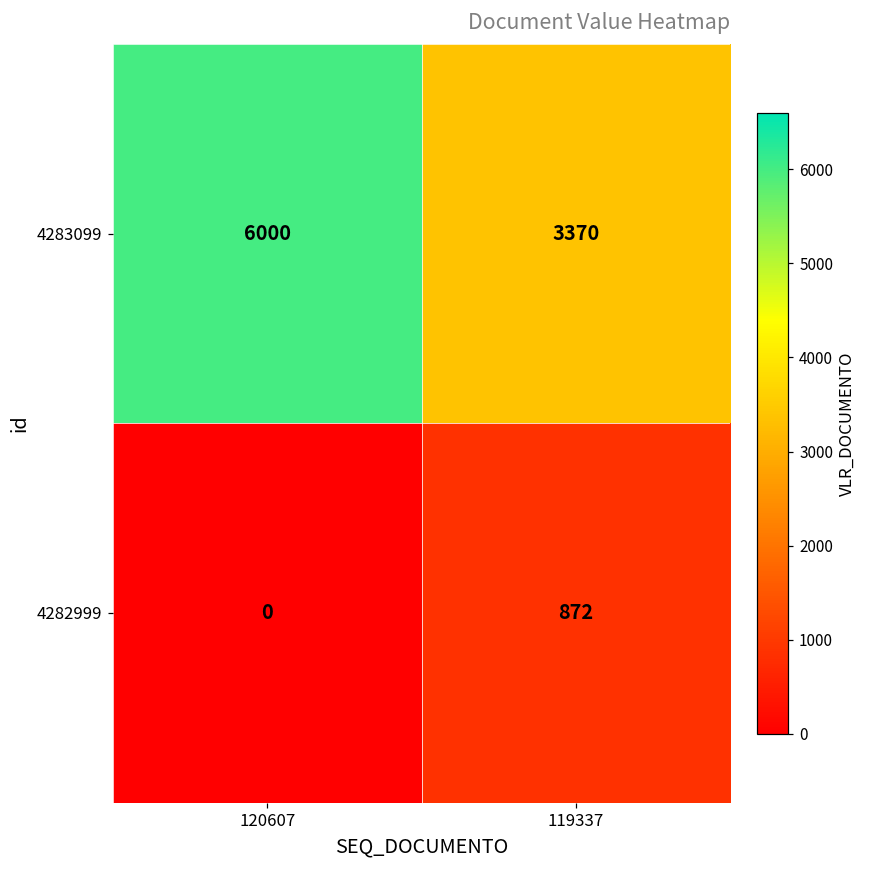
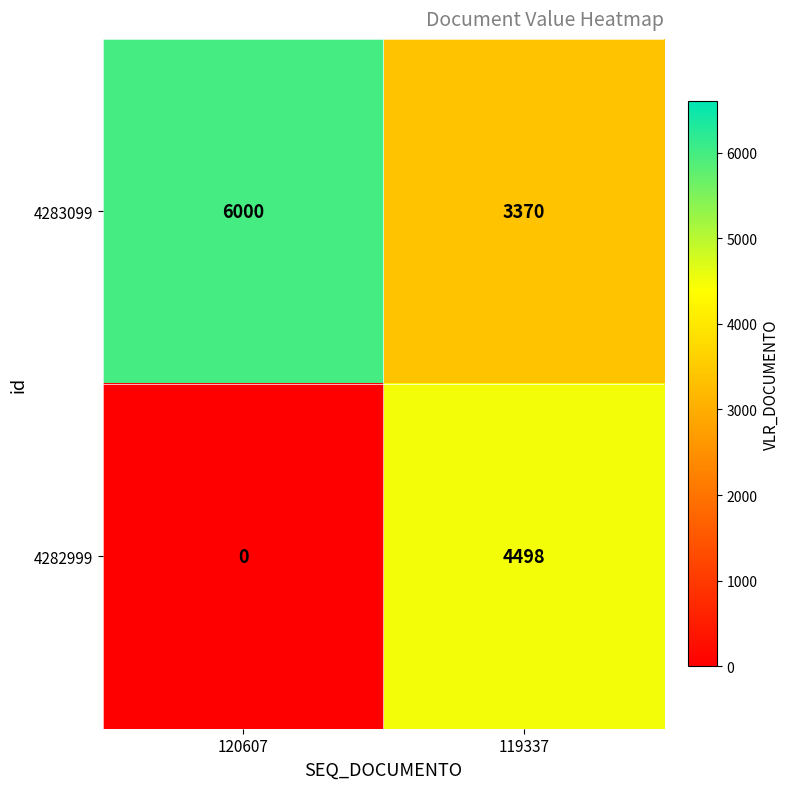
4282999, 119337: 872 -> 4498
